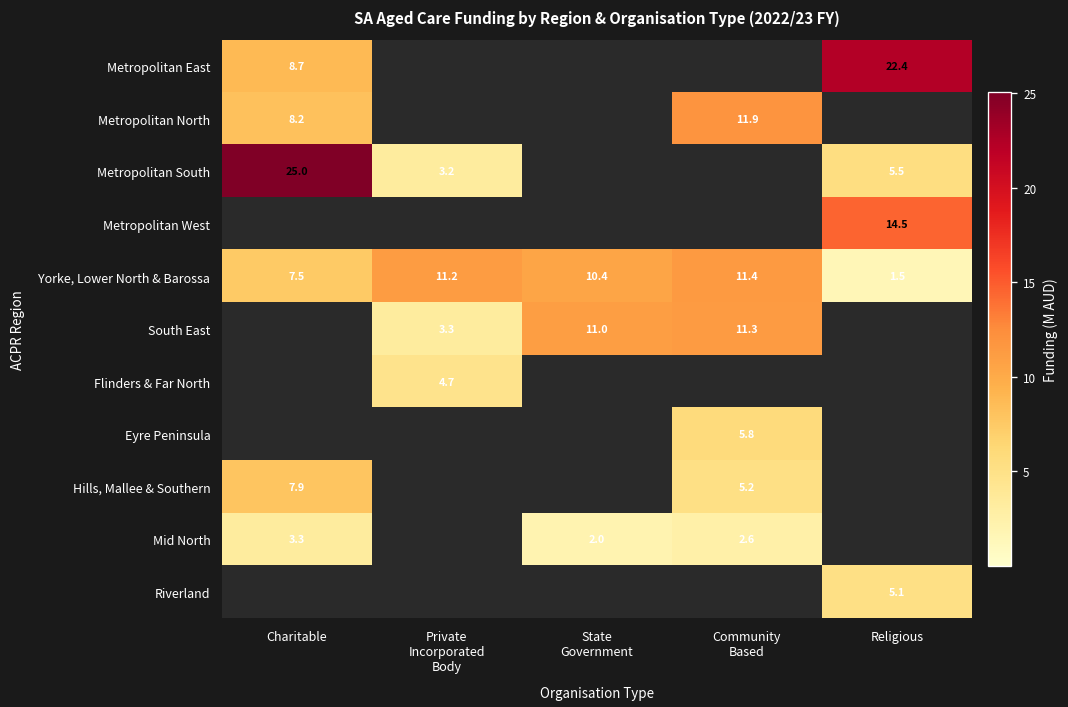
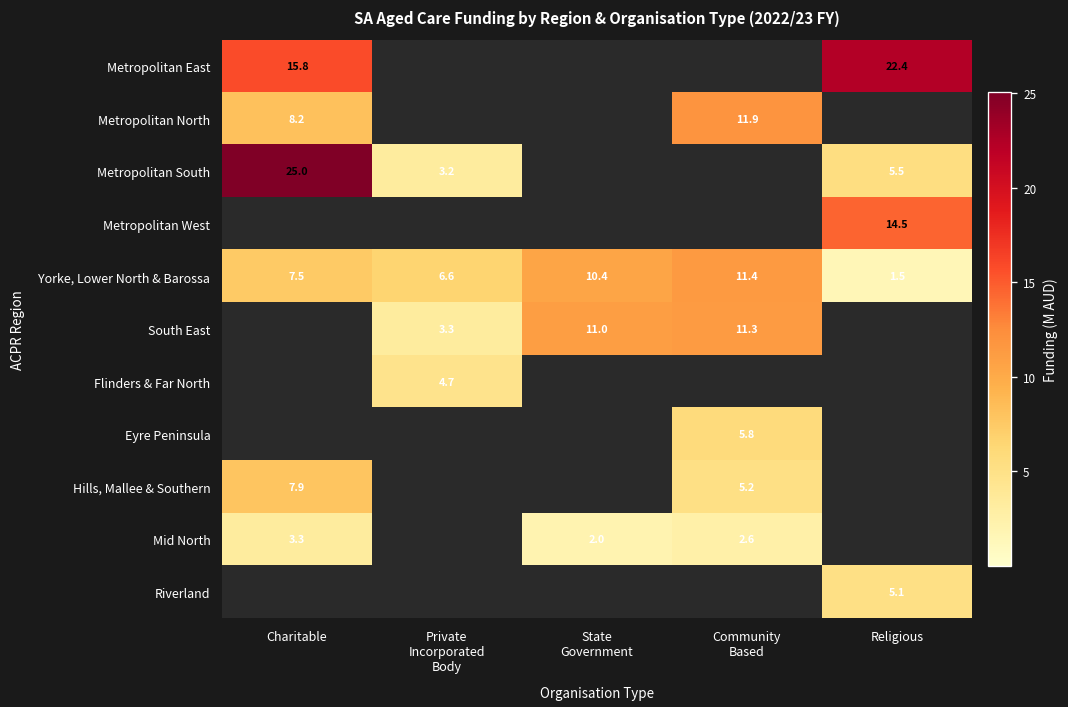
Metropolitan East, Charitable: 8.7 -> 15.8
Yorke, Lower North & Barossa, Private Incorporated Body: 11.2 -> 6.6
